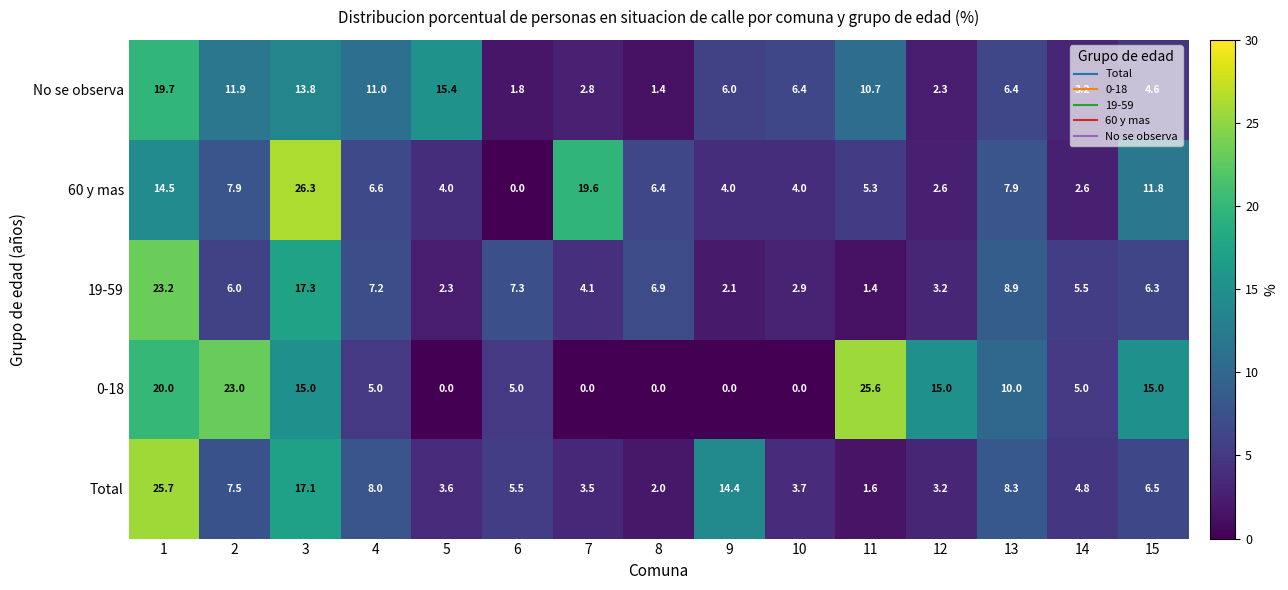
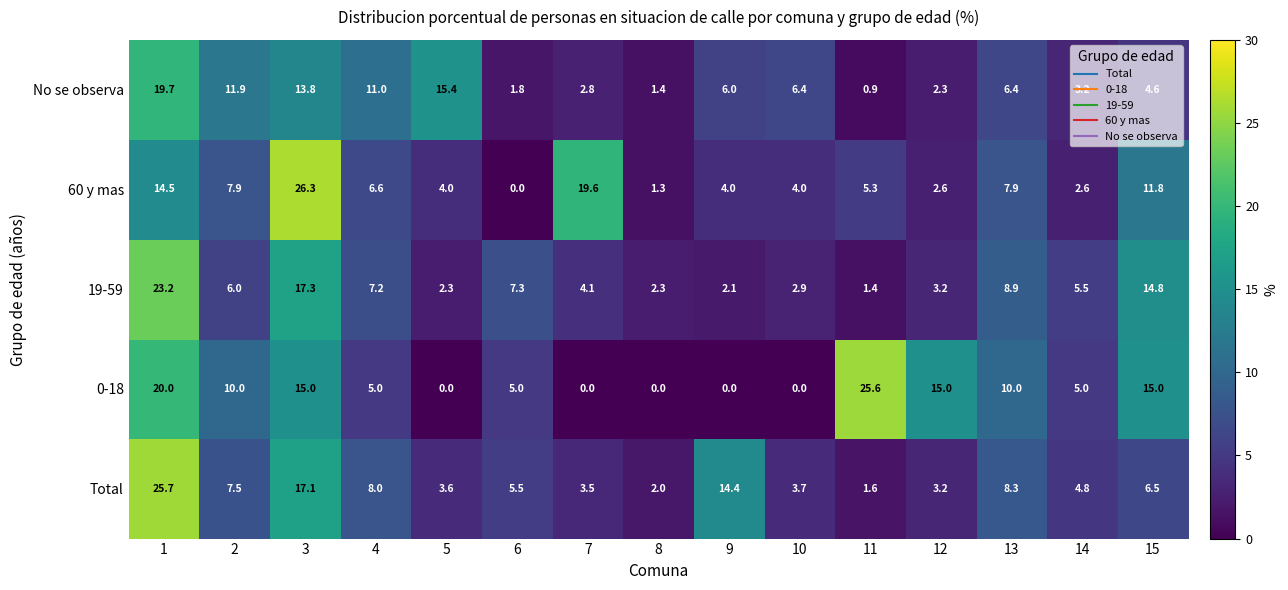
No se observa, 11: 10.7 -> 0.9
60 y mas, 8: 6.4 -> 1.3
19-59, 8: 6.9 -> 2.3
19-59, 15: 6.3 -> 14.8
0-18, 2: 23.0 -> 10.0
